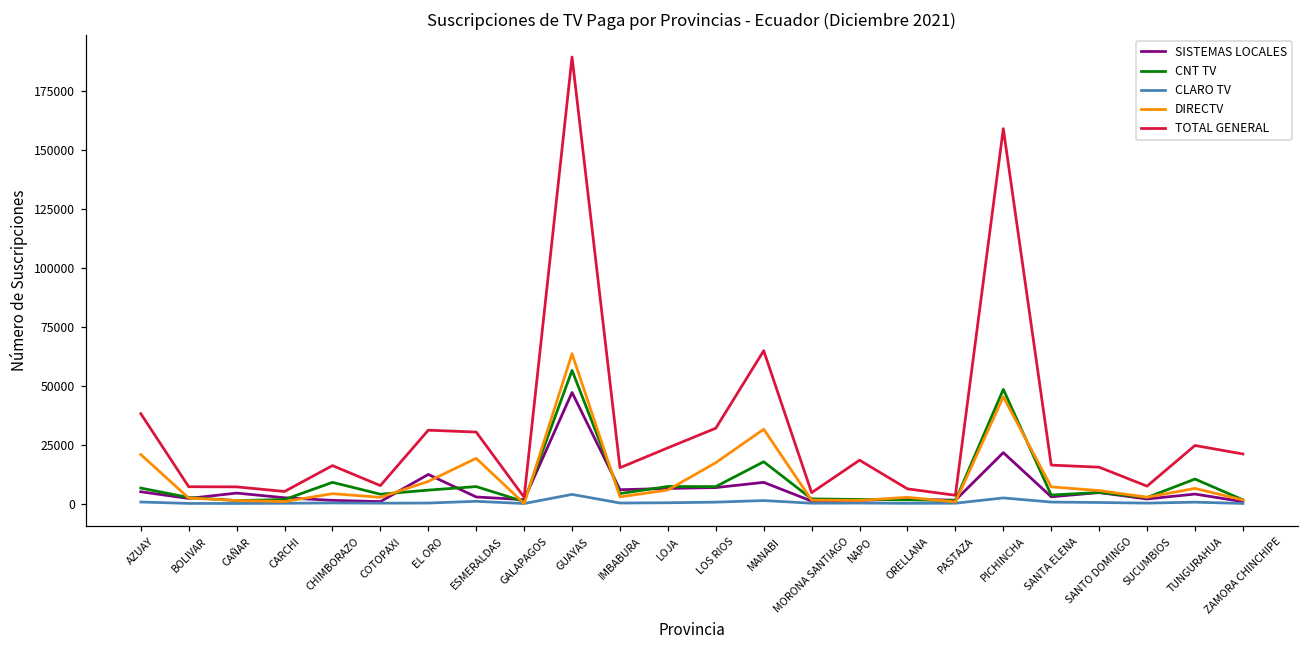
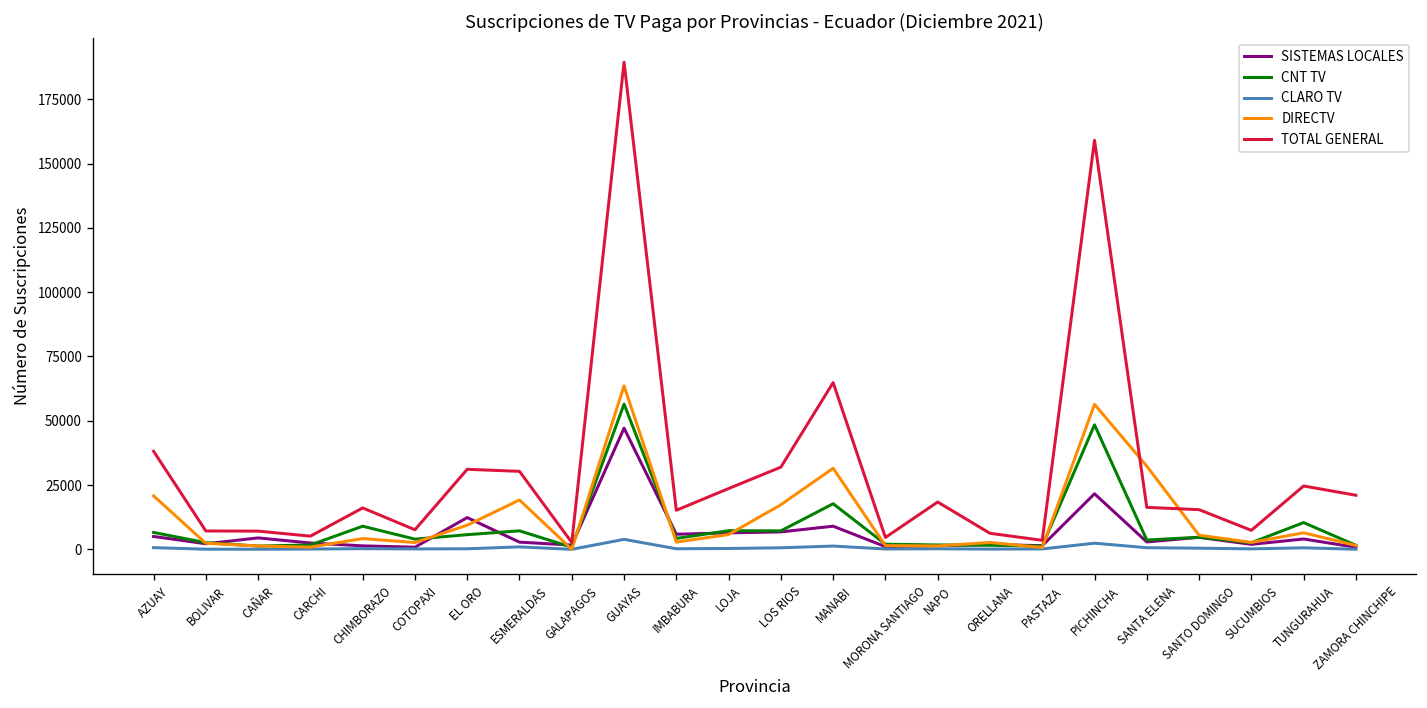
DIRECTV, PICHINCHA: 45000 -> 56000
DIRECTV, SANTA ELENA: 7000 -> 32000
